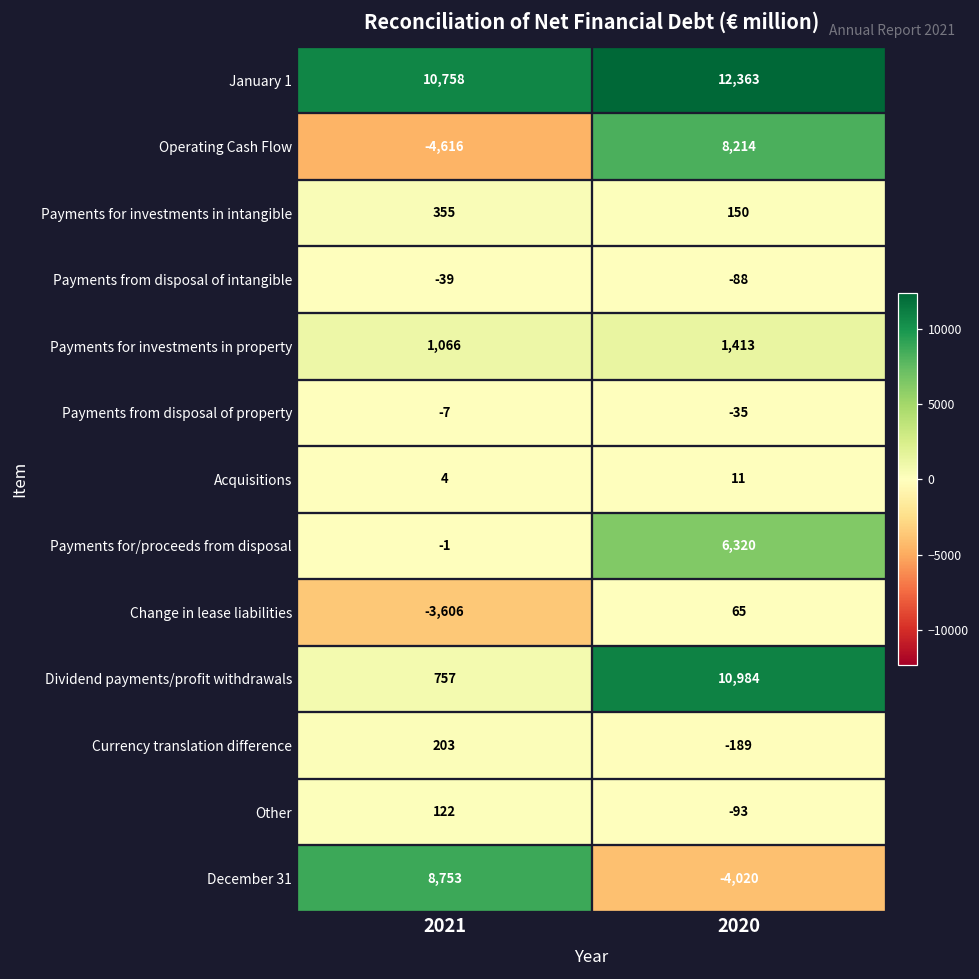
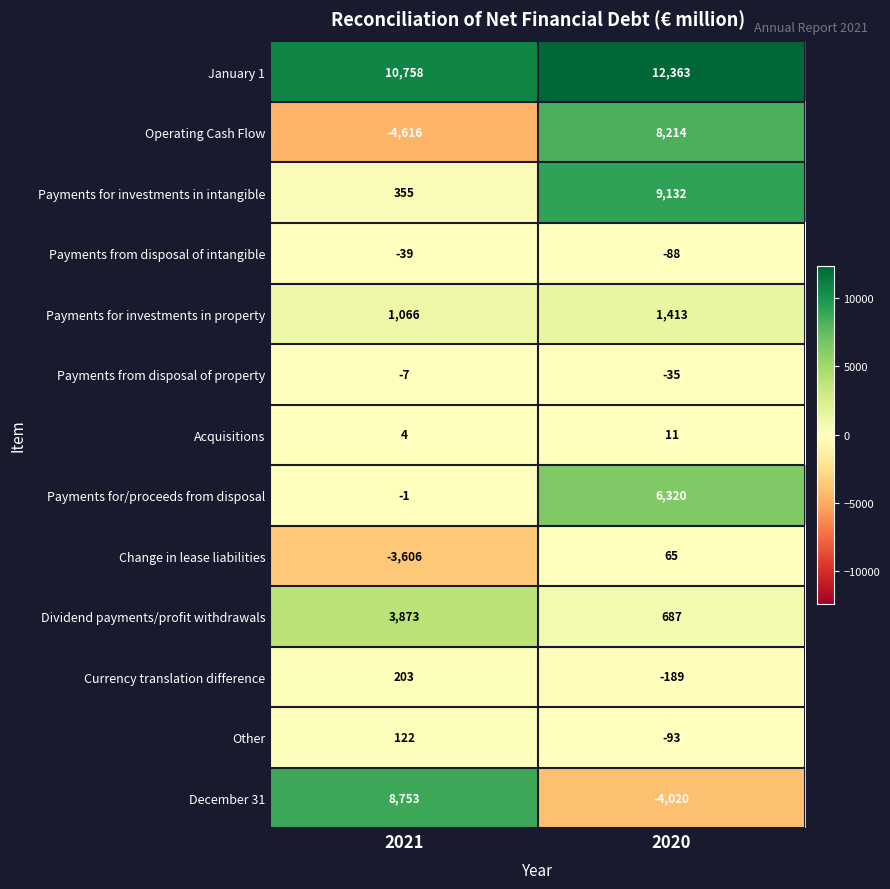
Payments for investments in intangible, 2020: 150 -> 9,132
Dividend payments/profit withdrawals, 2021: 757 -> 3,873
Dividend payments/profit withdrawals, 2020: 10,984 -> 687
